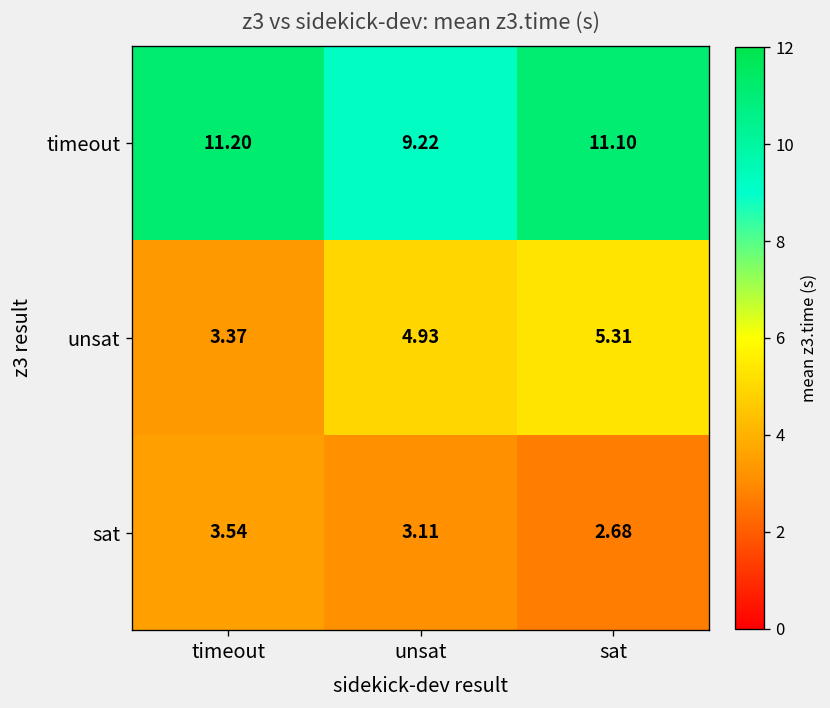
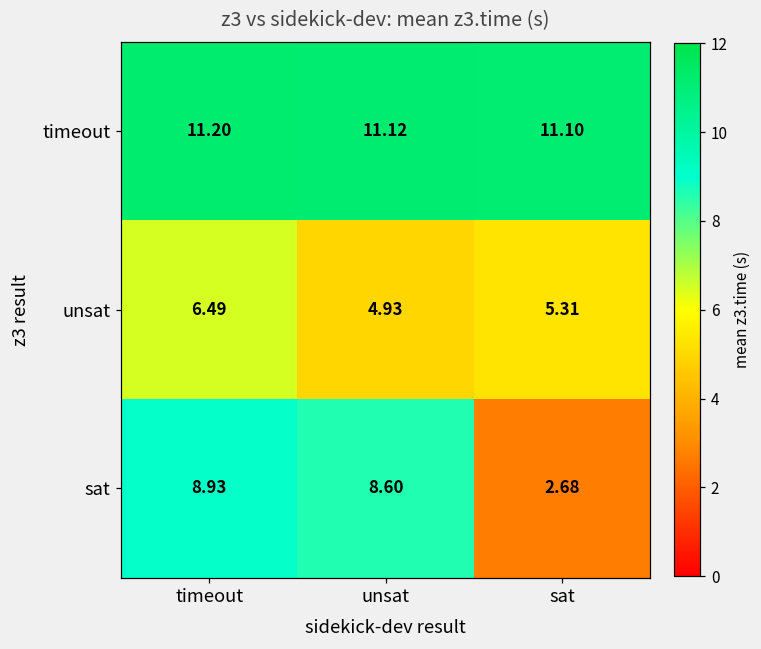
timeout, unsat: 9.22 -> 11.12
unsat, timeout: 3.37 -> 6.49
sat, timeout: 3.54 -> 8.93
sat, unsat: 3.11 -> 8.60
